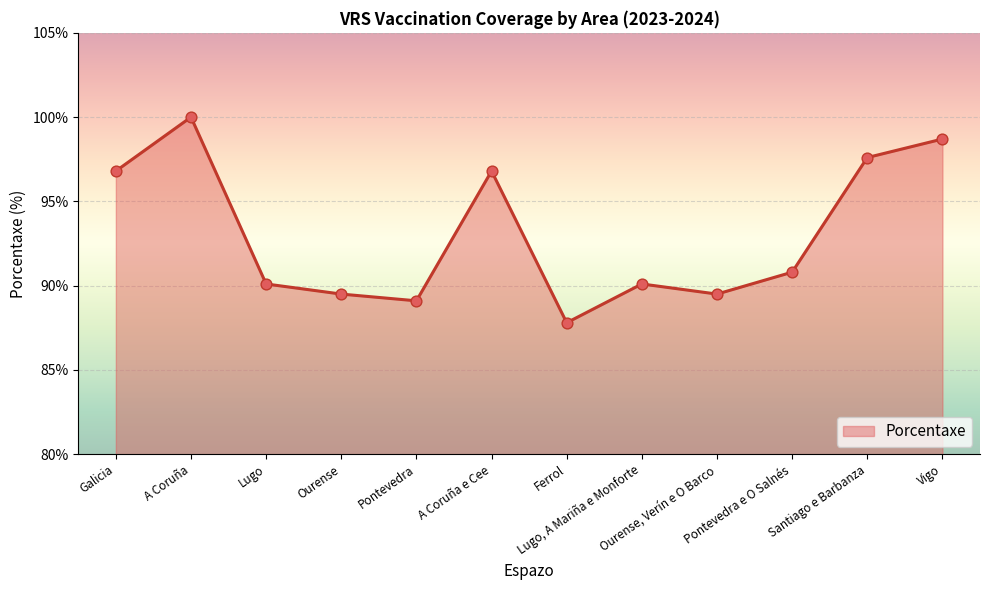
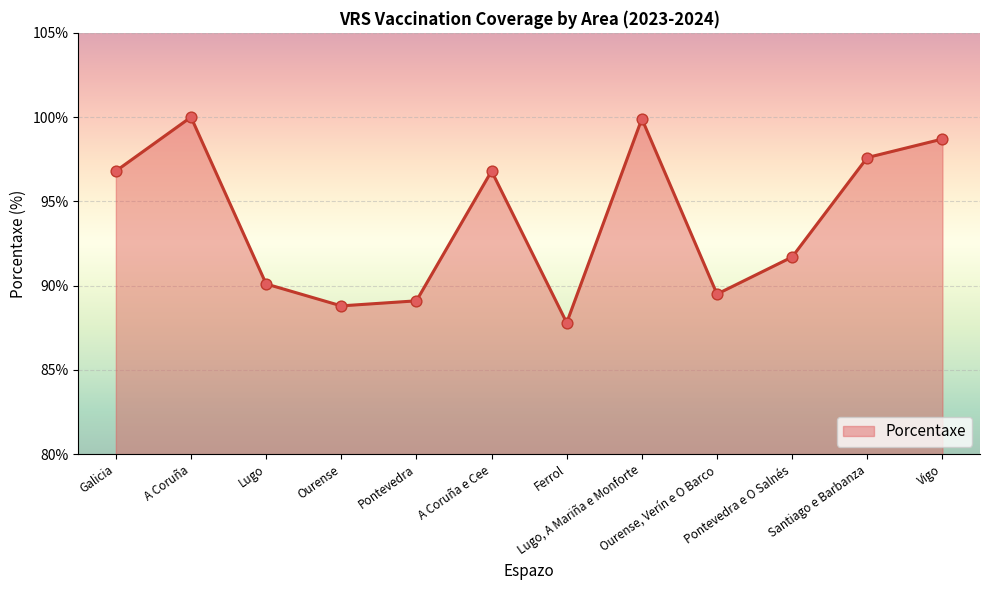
Ourense: 89.5% -> 88.8%
Lugo, A Mariña e Monforte: 90.1% -> 99.9%
Pontevedra e O Salnés: 90.8% -> 91.7%
